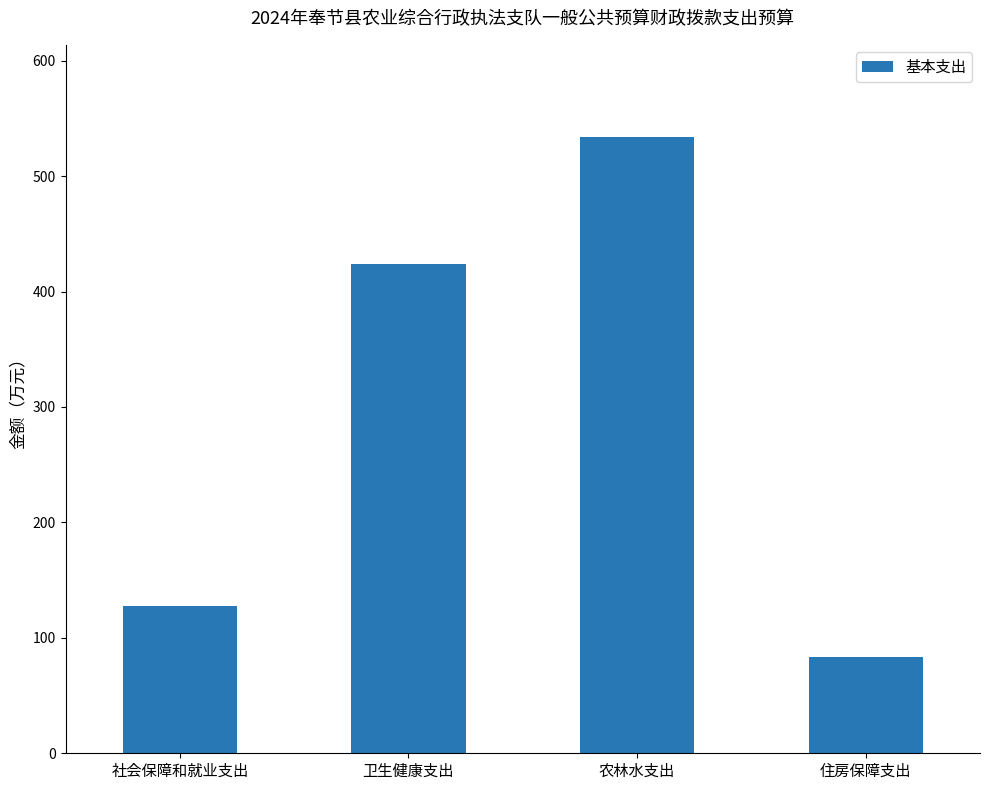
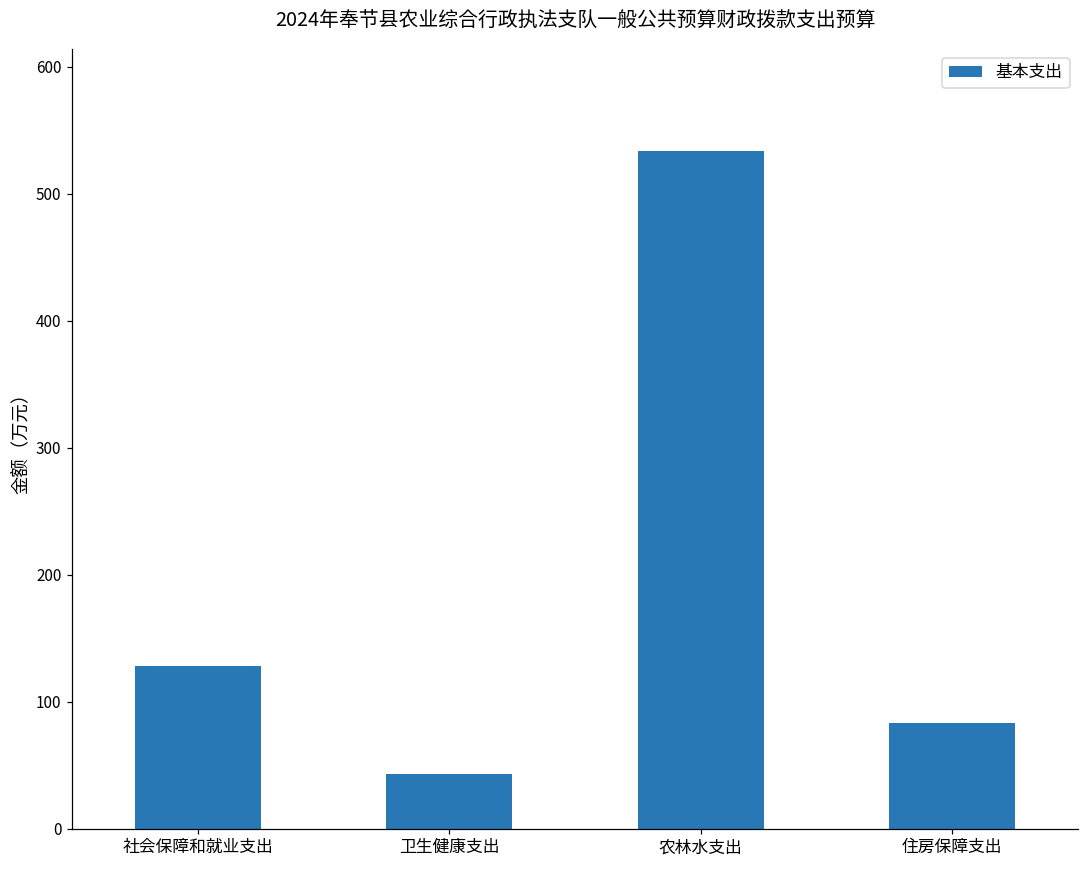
卫生健康支出: 424 -> 43
